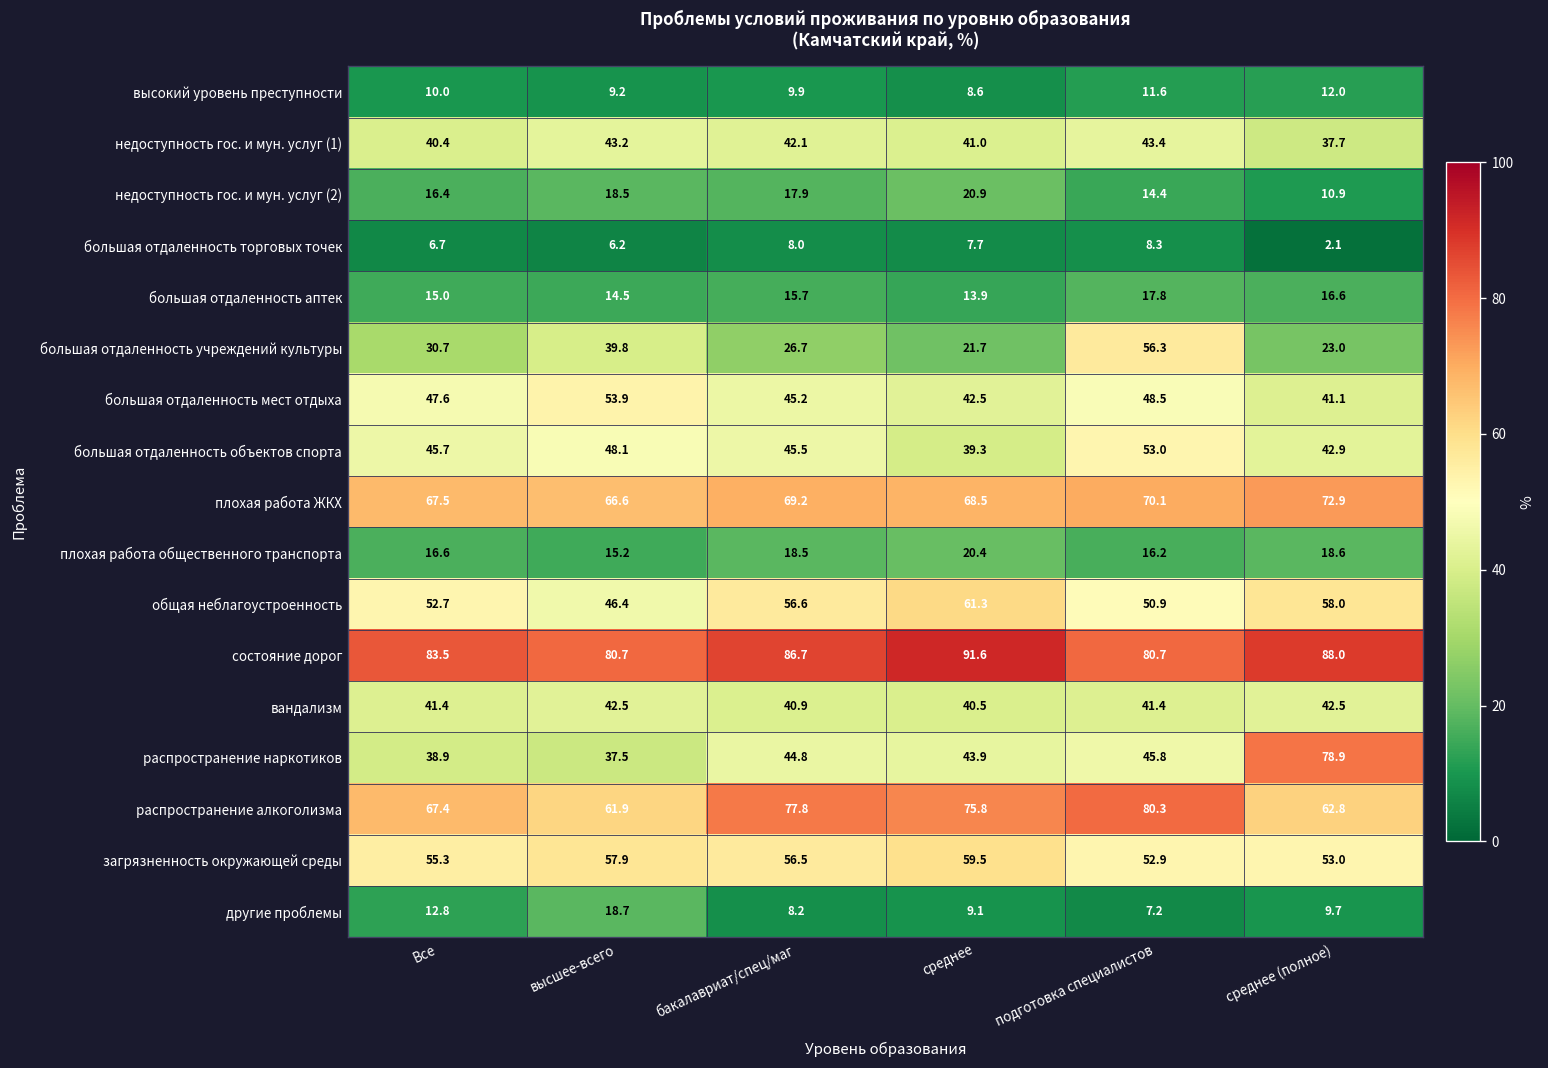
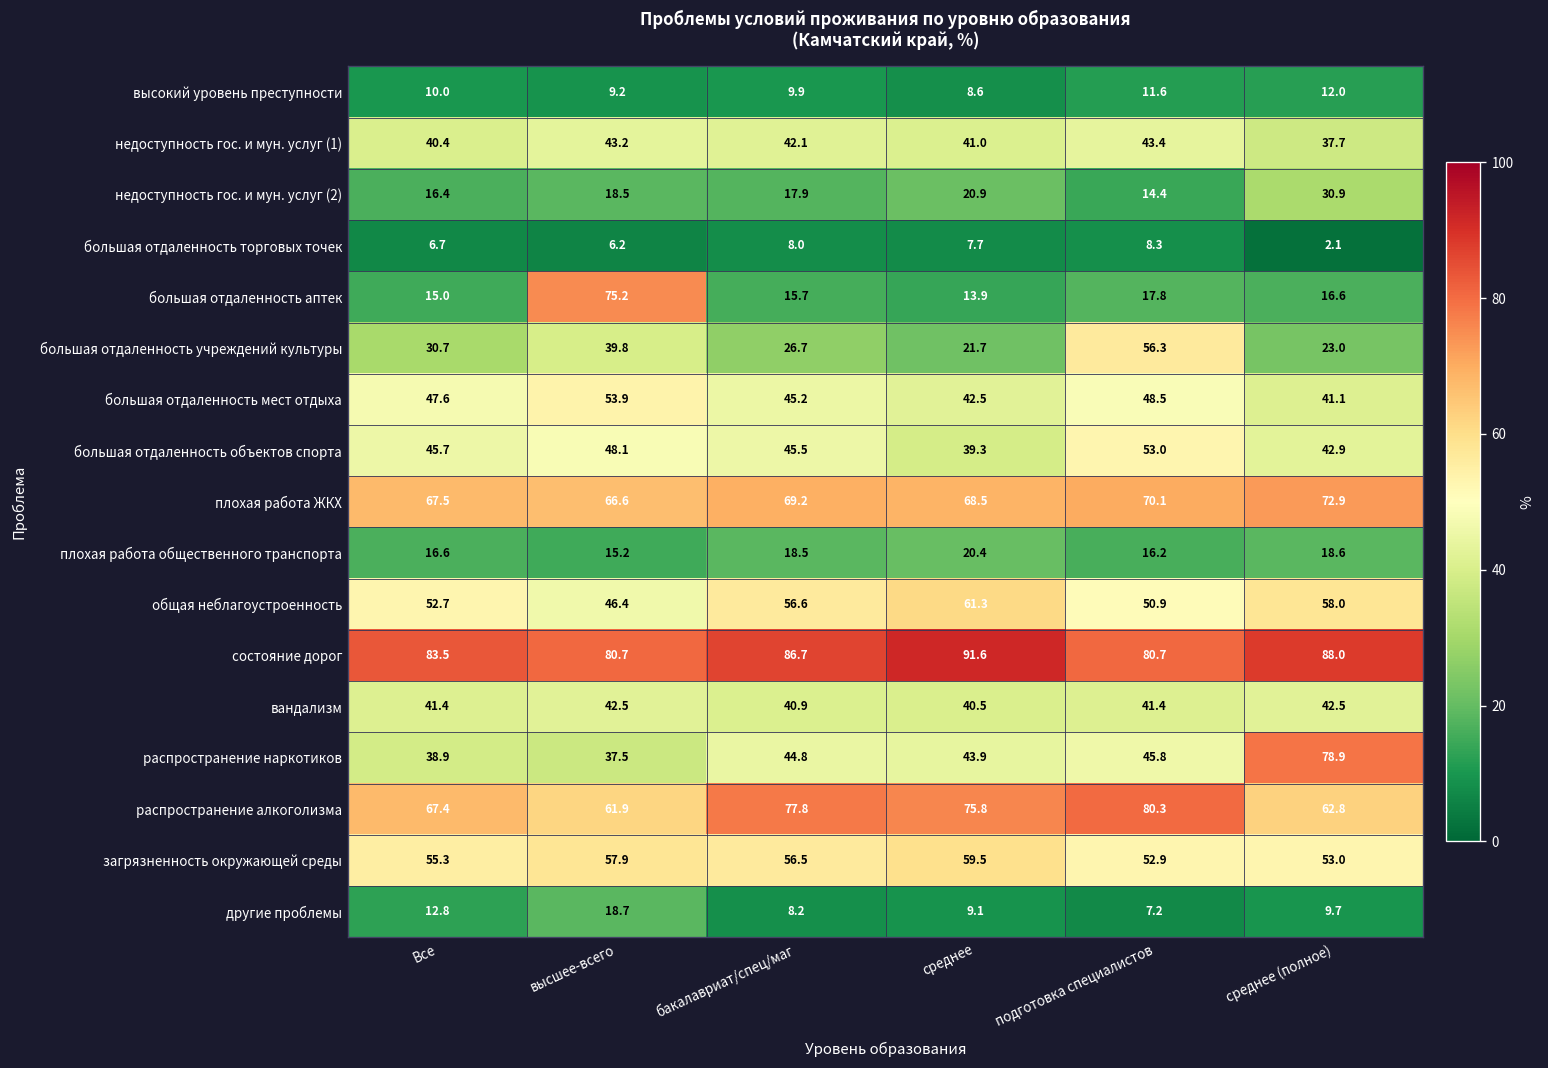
недоступность гос. и мун. услуг (2), среднее (полное): 10.9 -> 30.9
большая отдаленность аптек, высшее-всего: 14.5 -> 75.2
